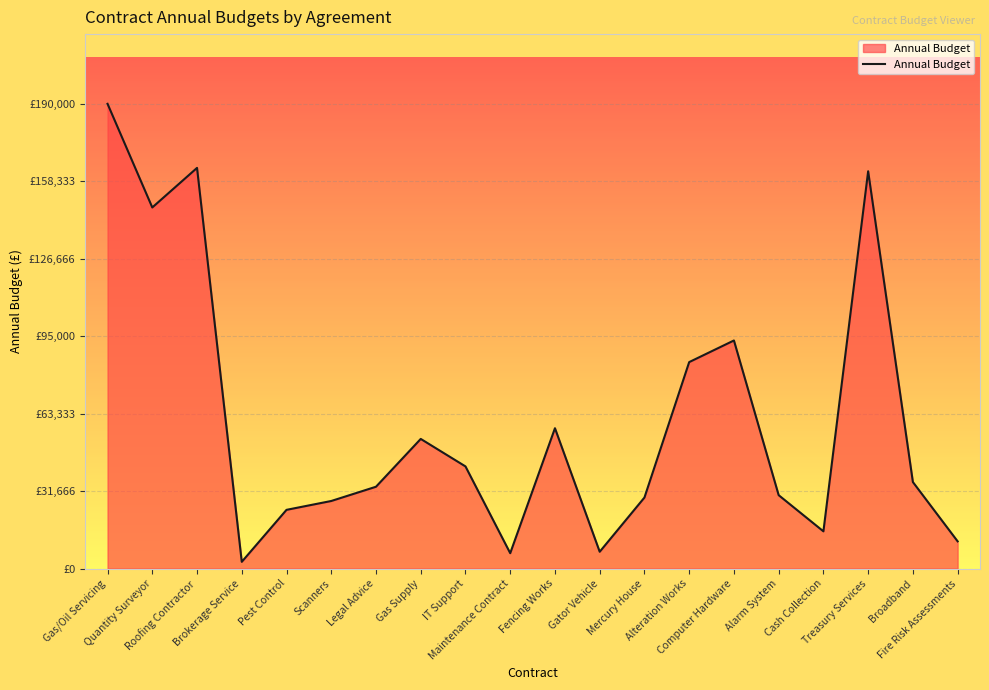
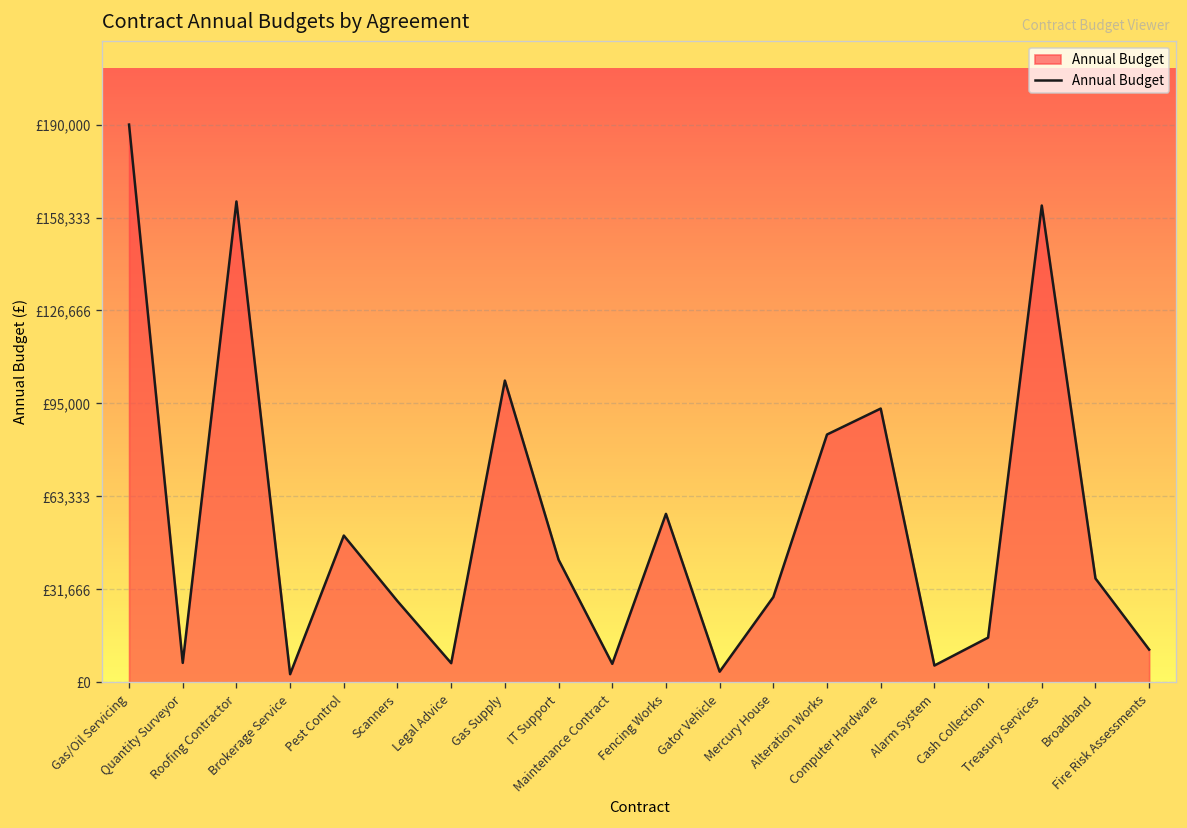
Quantity Surveyor: £148,000 -> £7,000
Pest Control: £24,000 -> £50,000
Legal Advice: £33,000 -> £7,000
Gas Supply: £53,000 -> £103,000
Gator Vehicle: £7,000 -> £4,000
Alarm System: £30,000 -> £6,000
